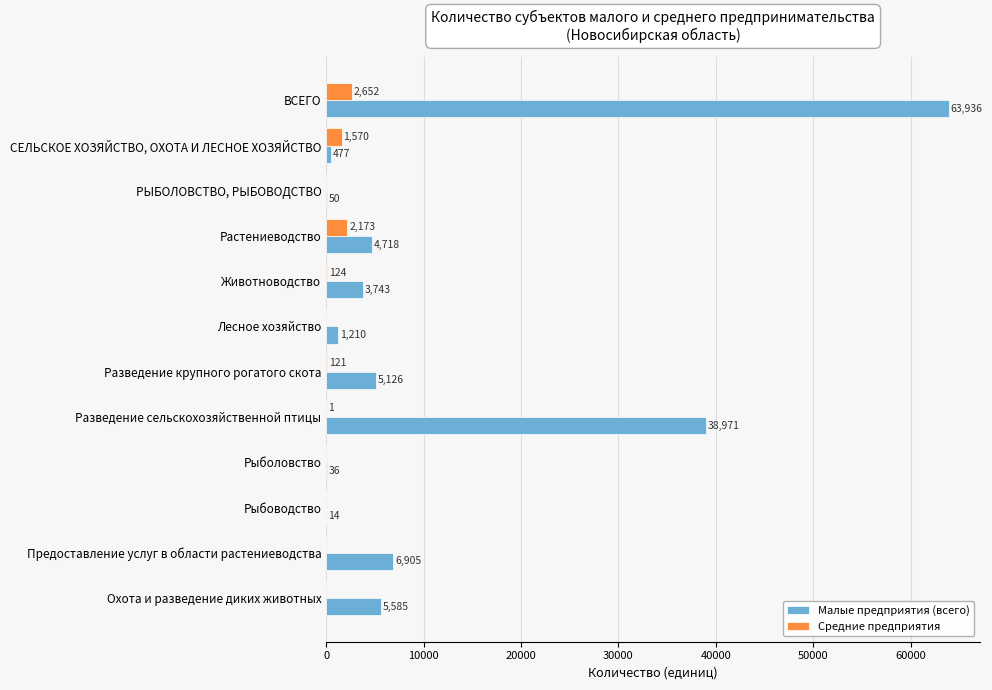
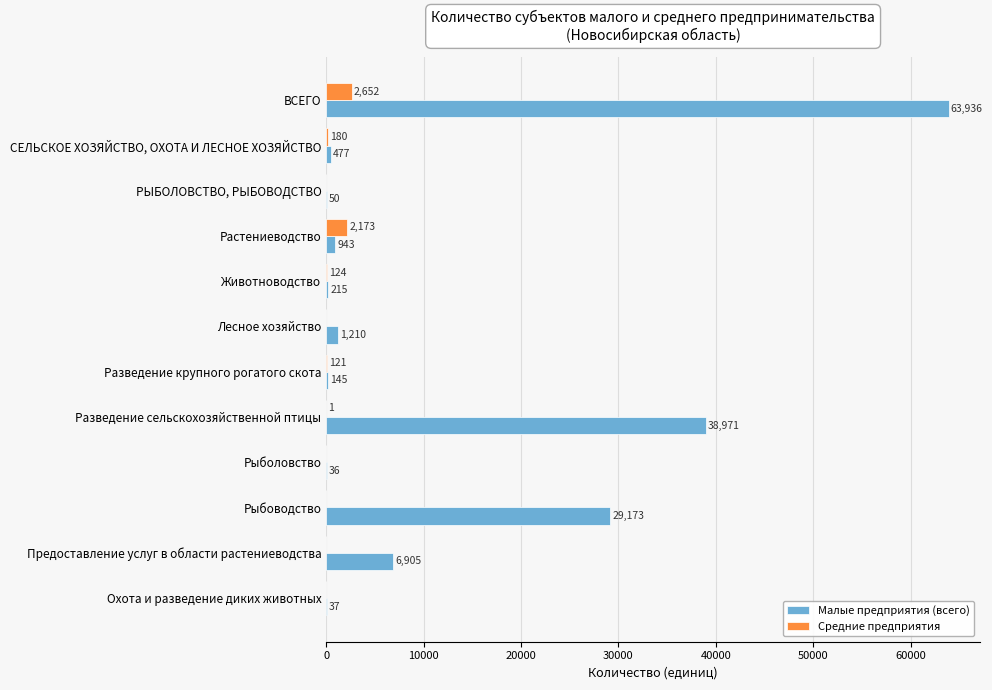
Средние предприятия, СЕЛЬСКОЕ ХОЗЯЙСТВО, ОХОТА И ЛЕСНОЕ ХОЗЯЙСТВО: 1,570 -> 180
Малые предприятия (всего), Растениеводство: 4,718 -> 943
Малые предприятия (всего), Животноводство: 3,743 -> 215
Малые предприятия (всего), Разведение крупного рогатого скота: 5,126 -> 145
Малые предприятия (всего), Рыбоводство: 14 -> 29,173
Малые предприятия (всего), Охота и разведение диких животных: 5,585 -> 37
